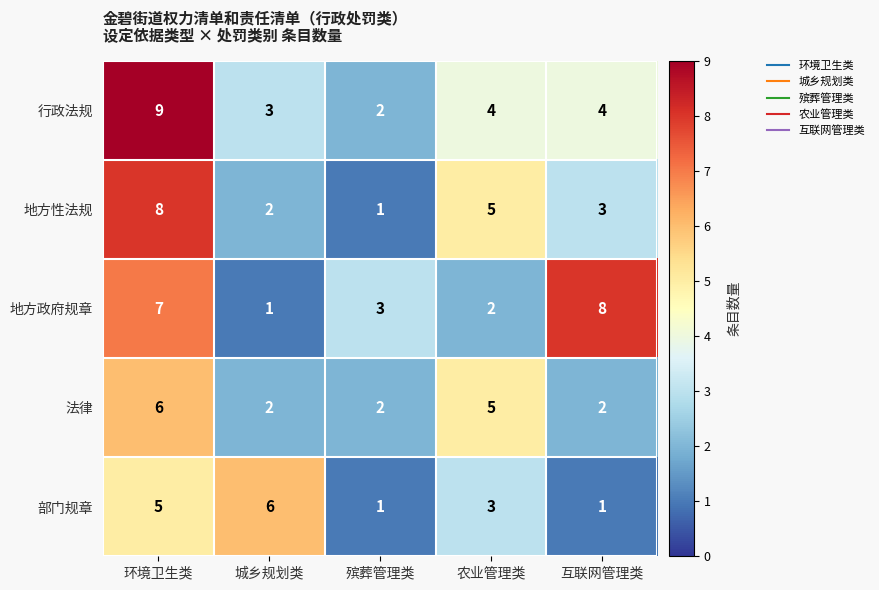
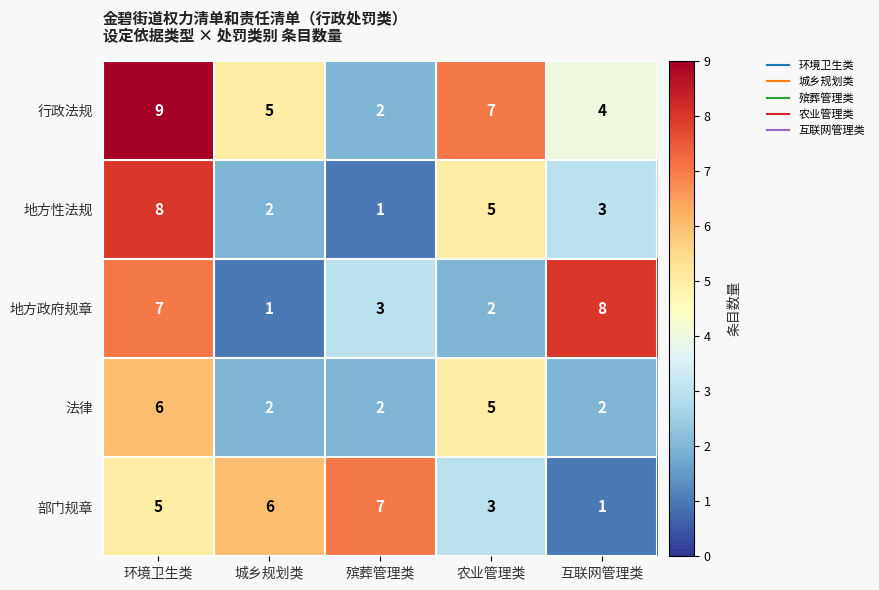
行政法规, 城乡规划类: 3 -> 5
行政法规, 农业管理类: 4 -> 7
部门规章, 殡葬管理类: 1 -> 7
